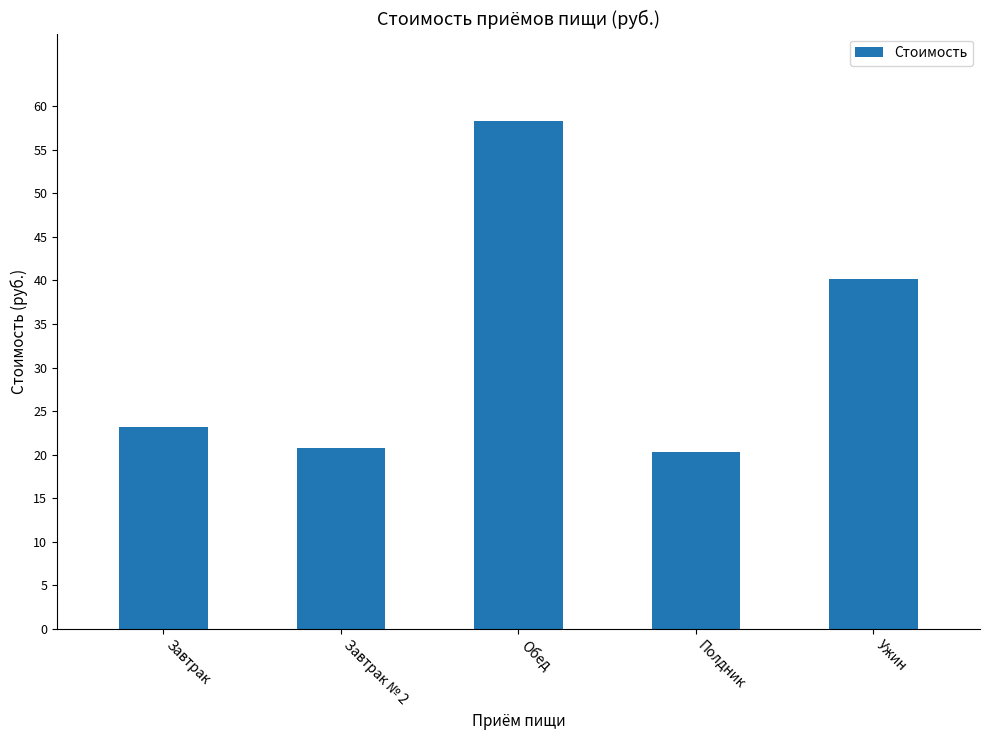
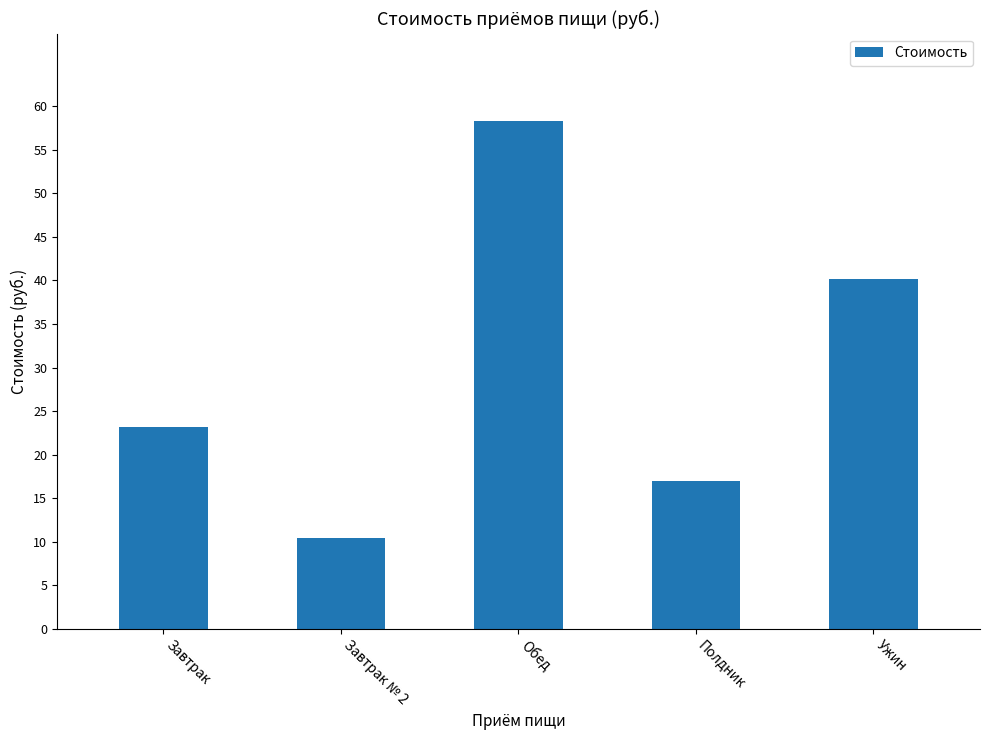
Завтрак № 2: 21 -> 10
Полдник: 20 -> 17
